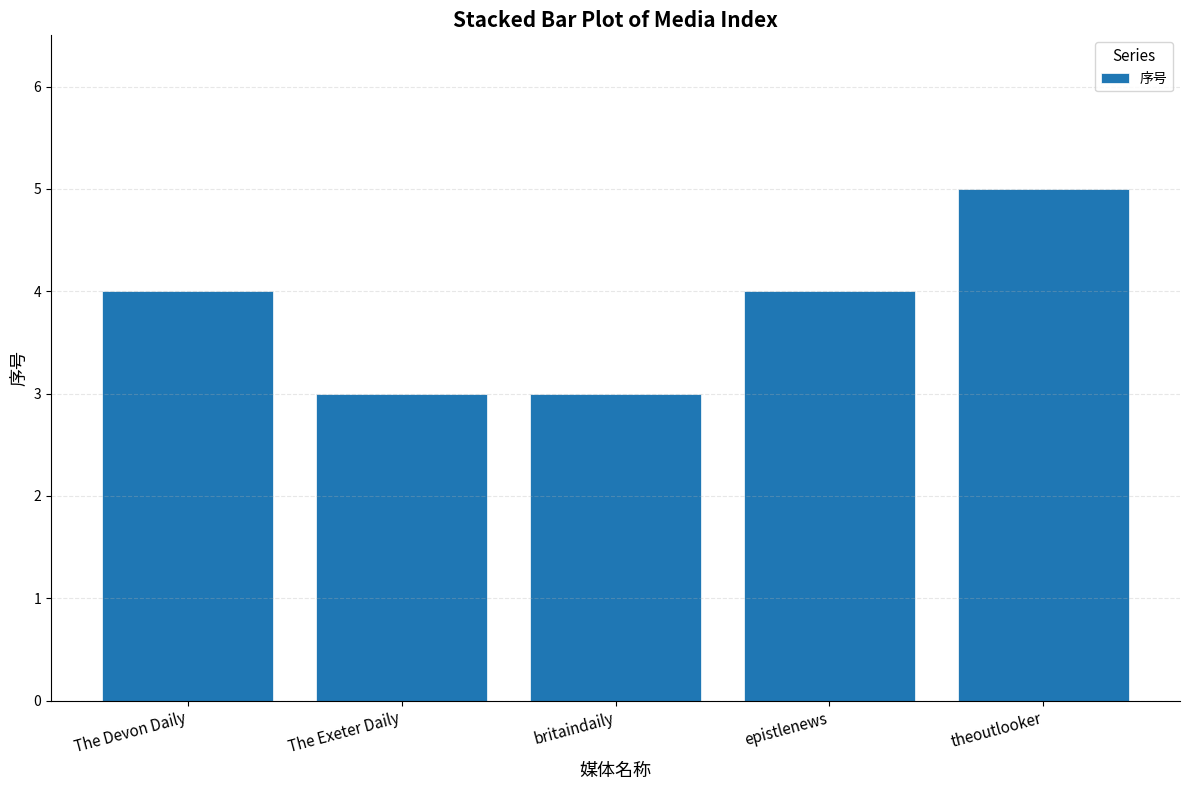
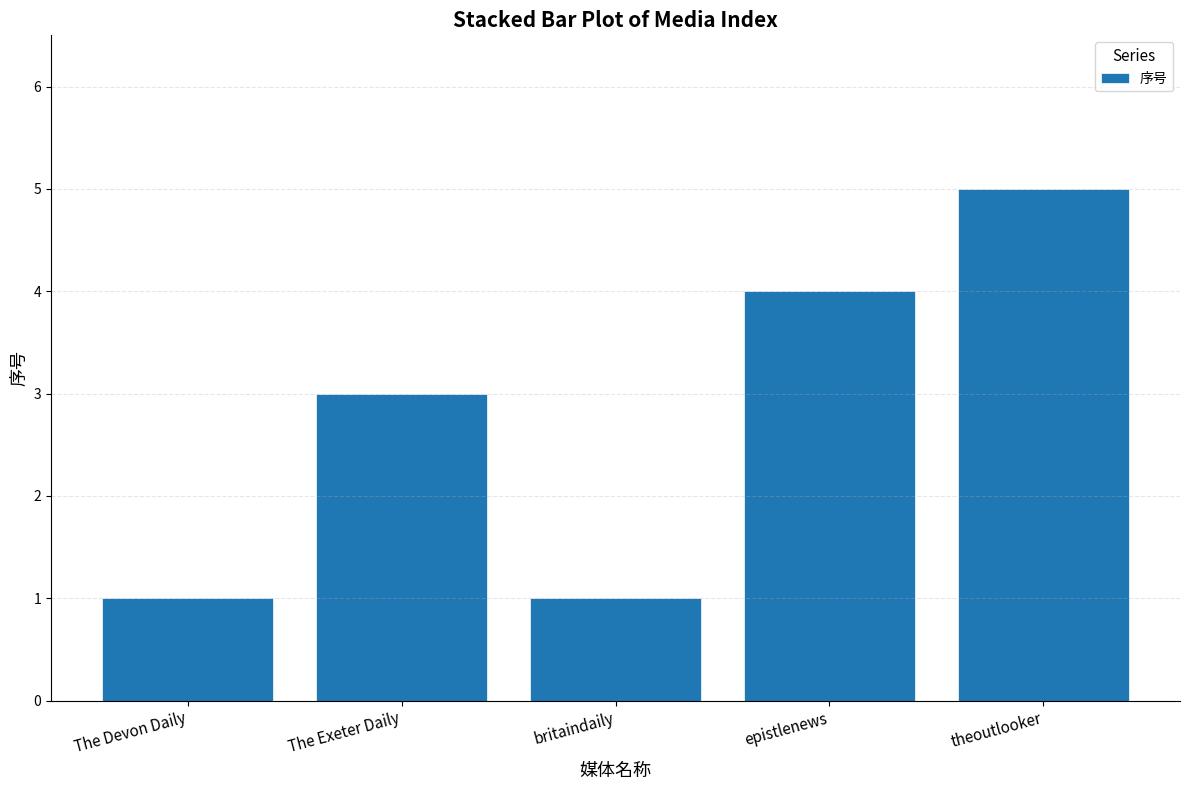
The Devon Daily: 4 -> 1
britaindaily: 3 -> 1
